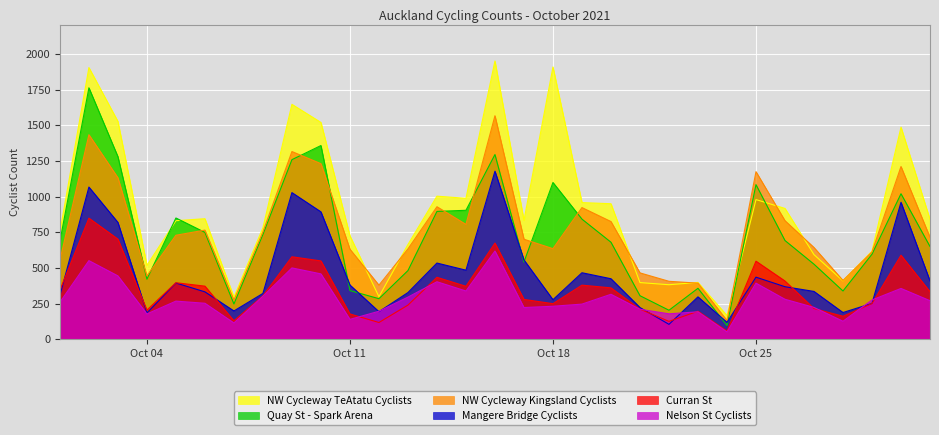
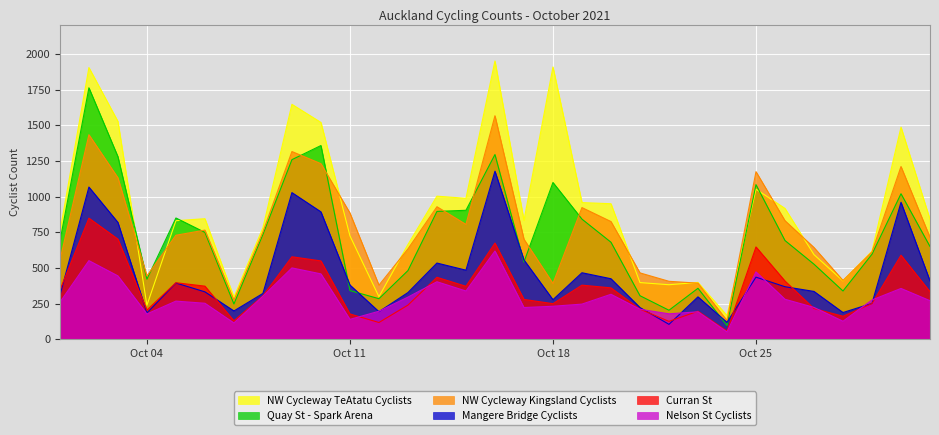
NW Cycleway TeAtatu Cyclists, Oct 04: 520 -> 240
NW Cycleway Kingsland Cyclists, Oct 11: 630 -> 890
NW Cycleway Kingsland Cyclists, Oct 18: 640 -> 390
NW Cycleway TeAtatu Cyclists, Oct 25: 980 -> 1050
Curran St, Oct 25: 550 -> 650
Nelson St Cyclists, Oct 25: 390 -> 470
